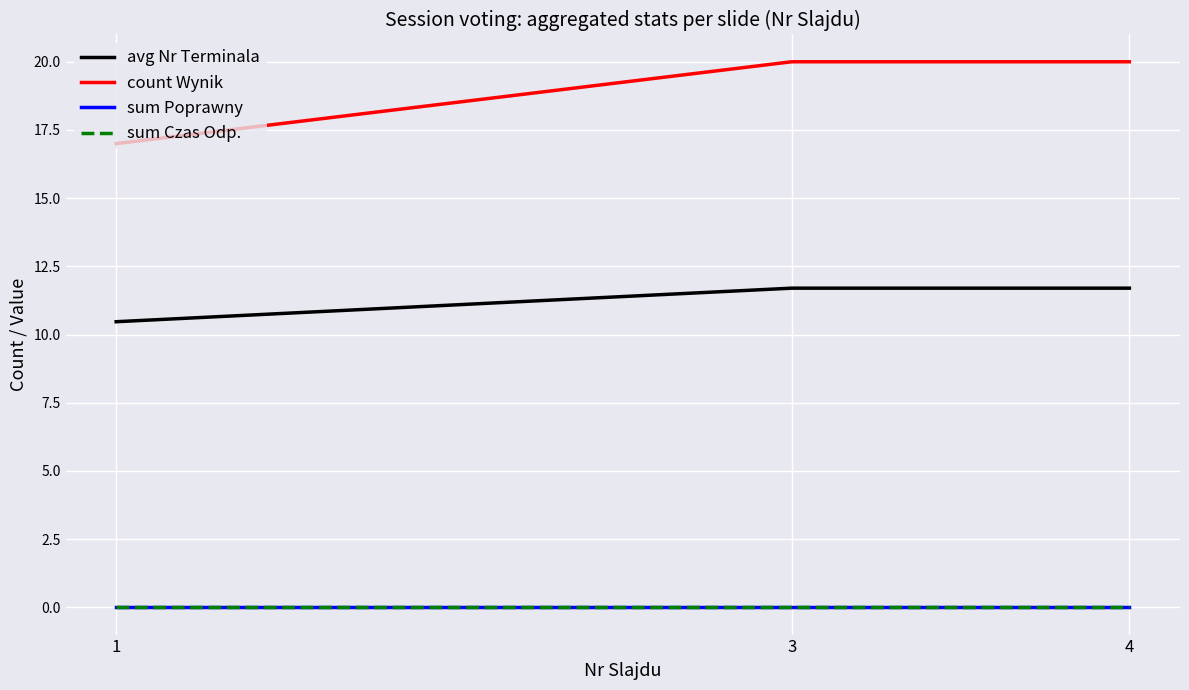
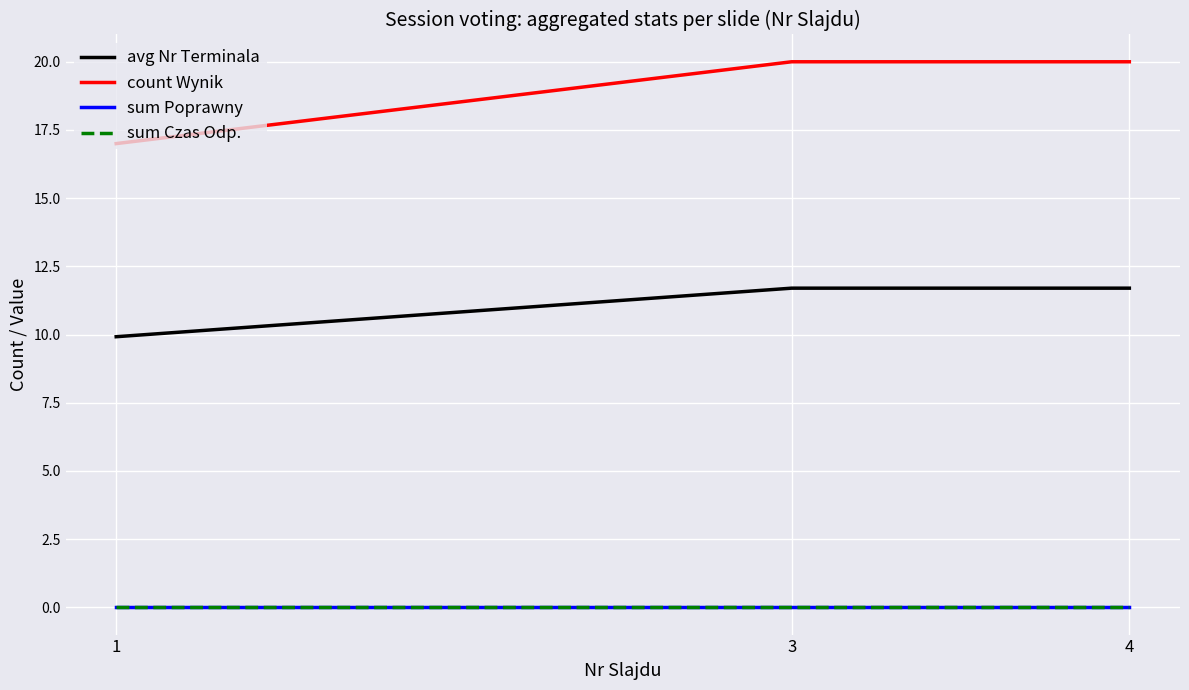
avg Nr Terminala, 1: 10.5 -> 9.9
